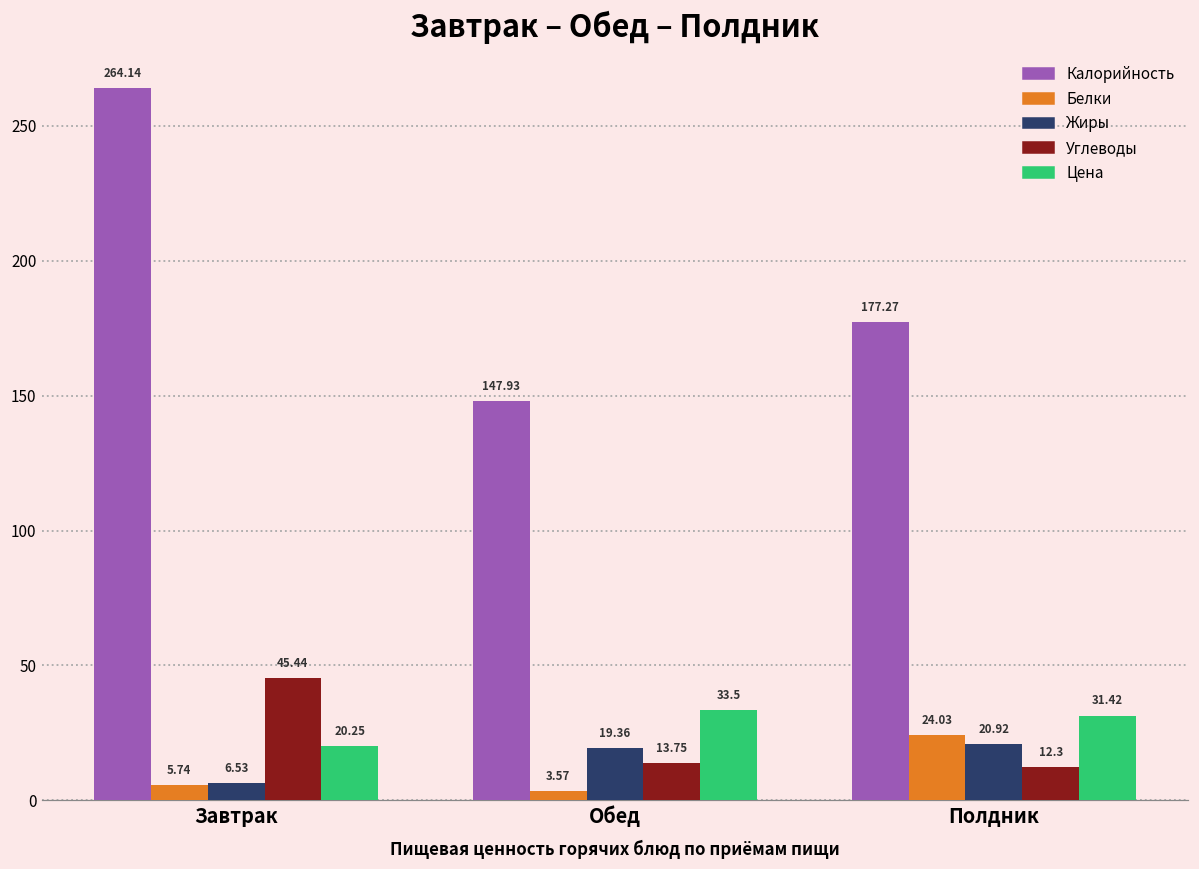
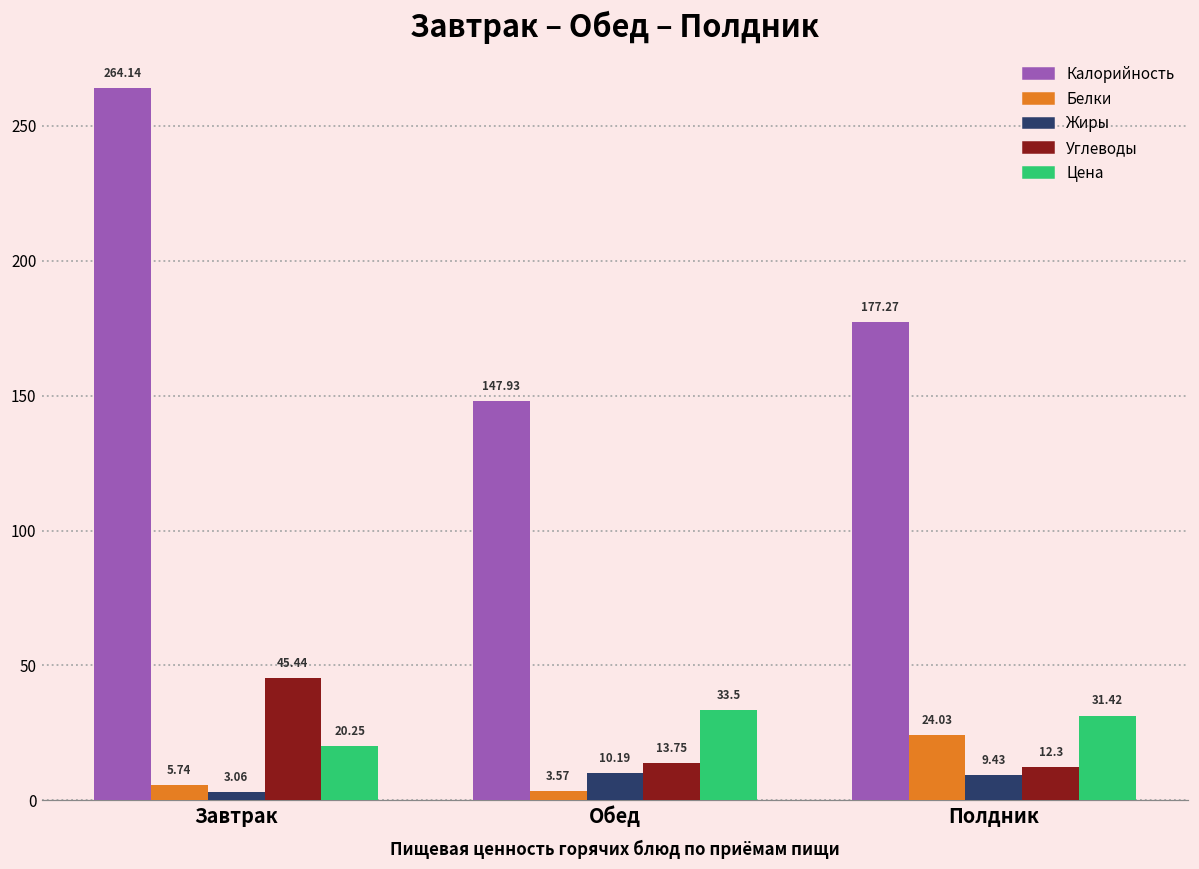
Жиры, Завтрак: 6.53 -> 3.06
Жиры, Обед: 19.36 -> 10.19
Жиры, Полдник: 20.92 -> 9.43
